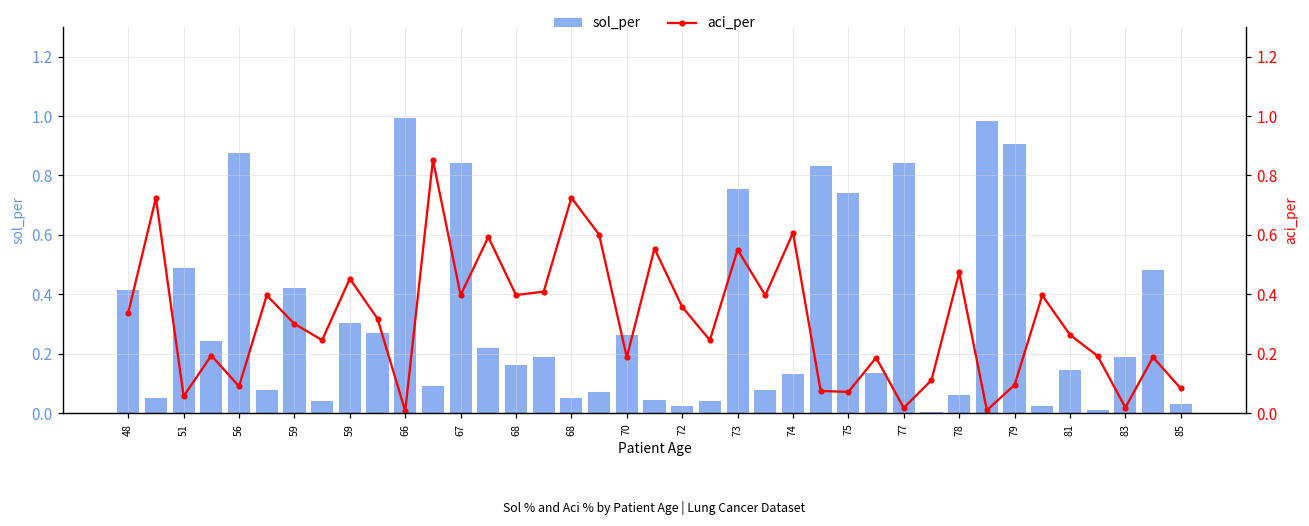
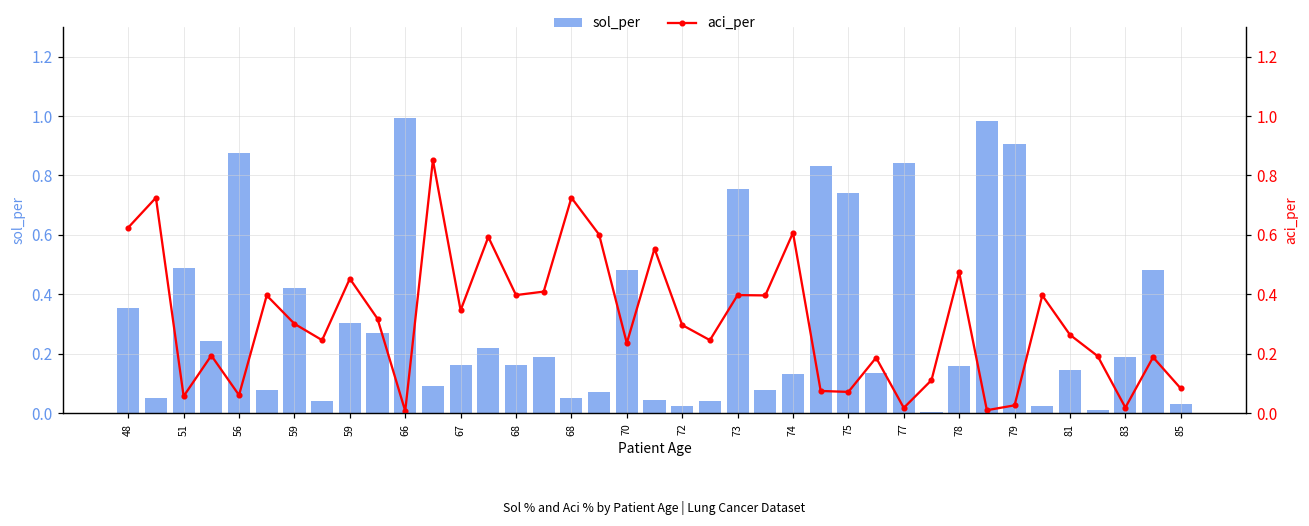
sol_per, 48: 0.42 -> 0.35
sol_per, 67: 0.84 -> 0.16
sol_per, 70: 0.26 -> 0.48
sol_per, 78: 0.06 -> 0.16
aci_per, 48: 0.34 -> 0.62
aci_per, 56: 0.09 -> 0.06
aci_per, 67: 0.40 -> 0.35
aci_per, 70: 0.19 -> 0.23
aci_per, 72: 0.36 -> 0.30
aci_per, 73: 0.55 -> 0.40
aci_per, 79: 0.09 -> 0.03
